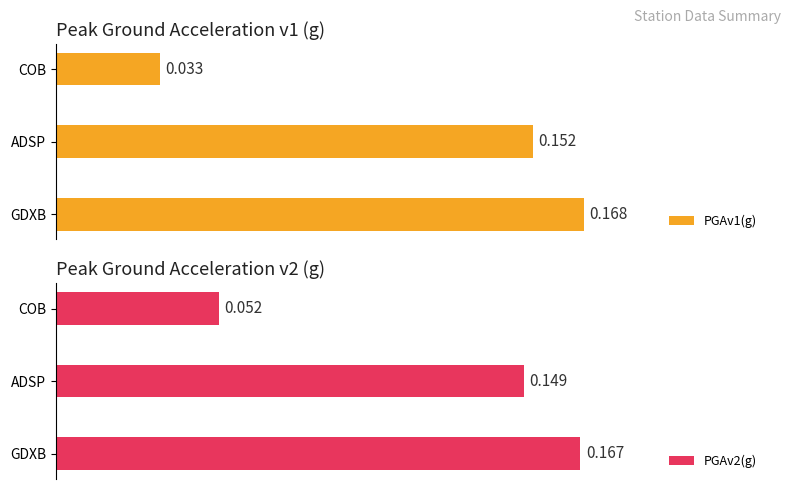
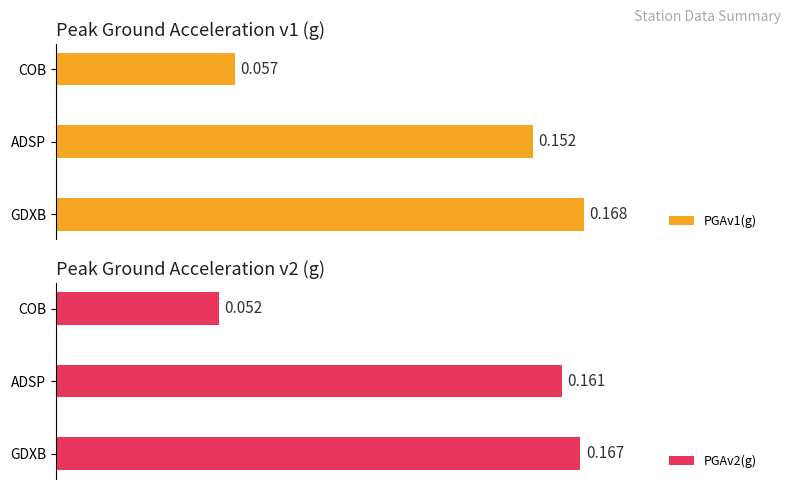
Peak Ground Acceleration v1 (g), COB: 0.033 -> 0.057
Peak Ground Acceleration v2 (g), ADSP: 0.149 -> 0.161
